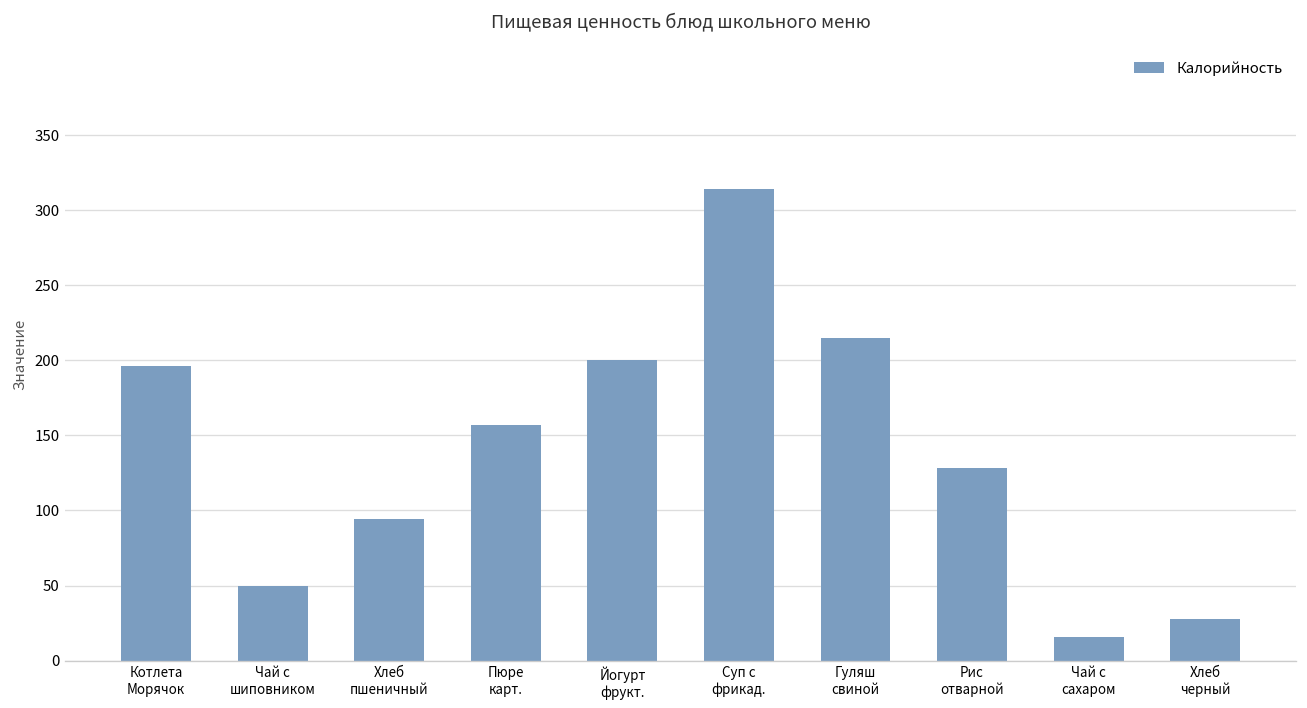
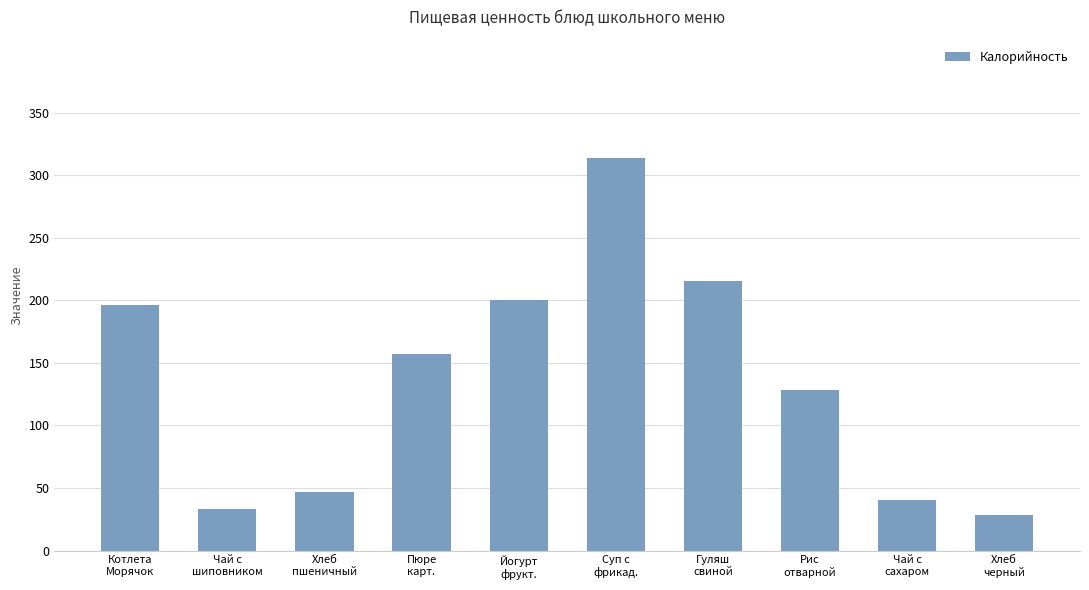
Чай с шиповником: 50 -> 33
Хлеб пшеничный: 94 -> 47
Чай с сахаром: 16 -> 40
